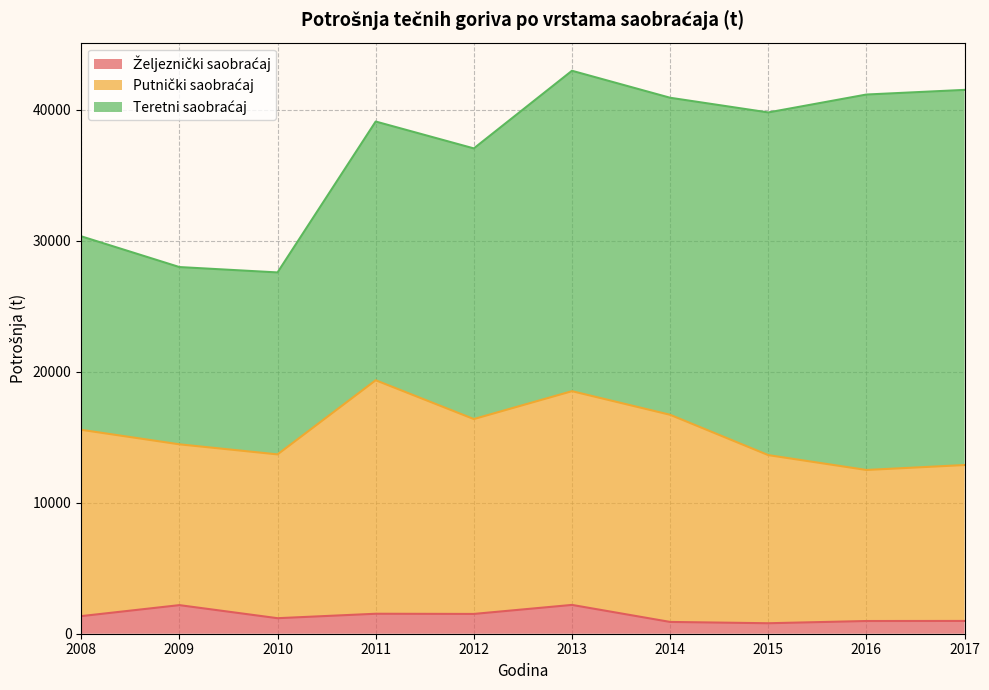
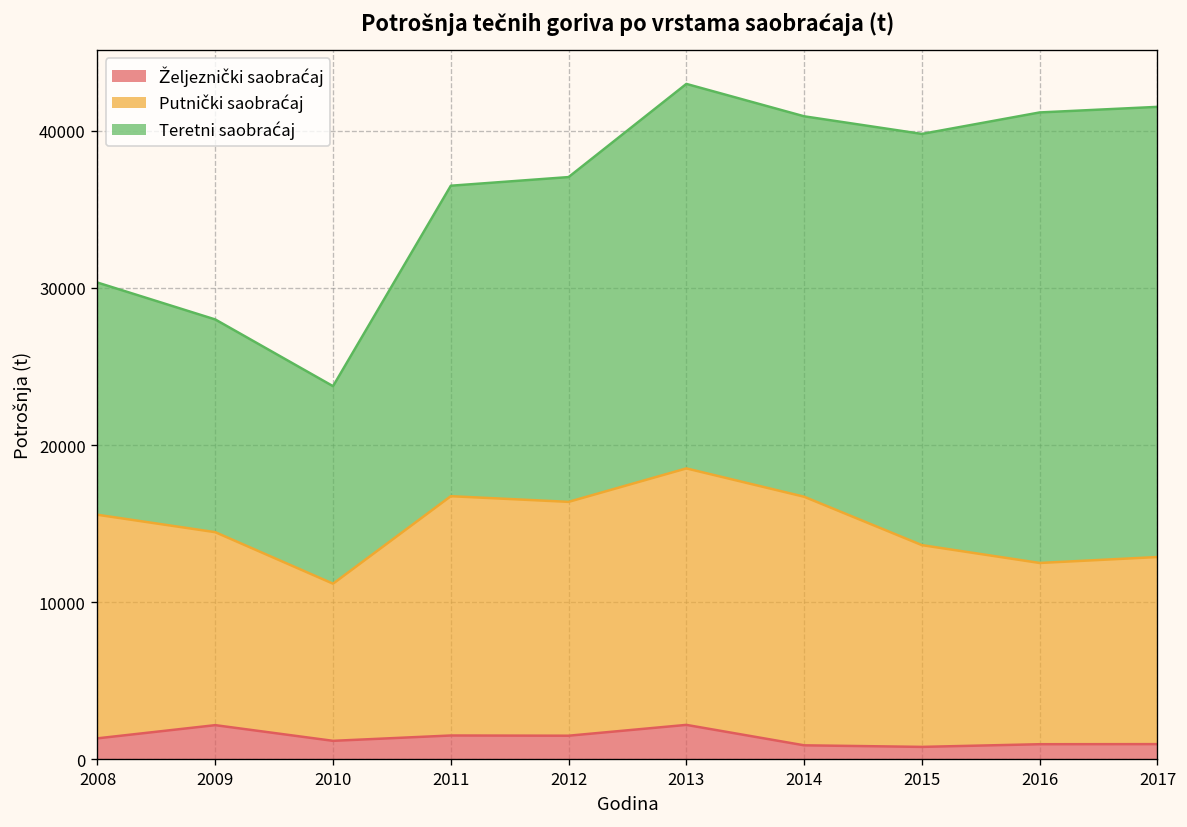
Putnički saobraćaj, 2010: 12500 -> 10000
Teretni saobraćaj, 2010: 13900 -> 12600
Putnički saobraćaj, 2011: 17800 -> 15200
